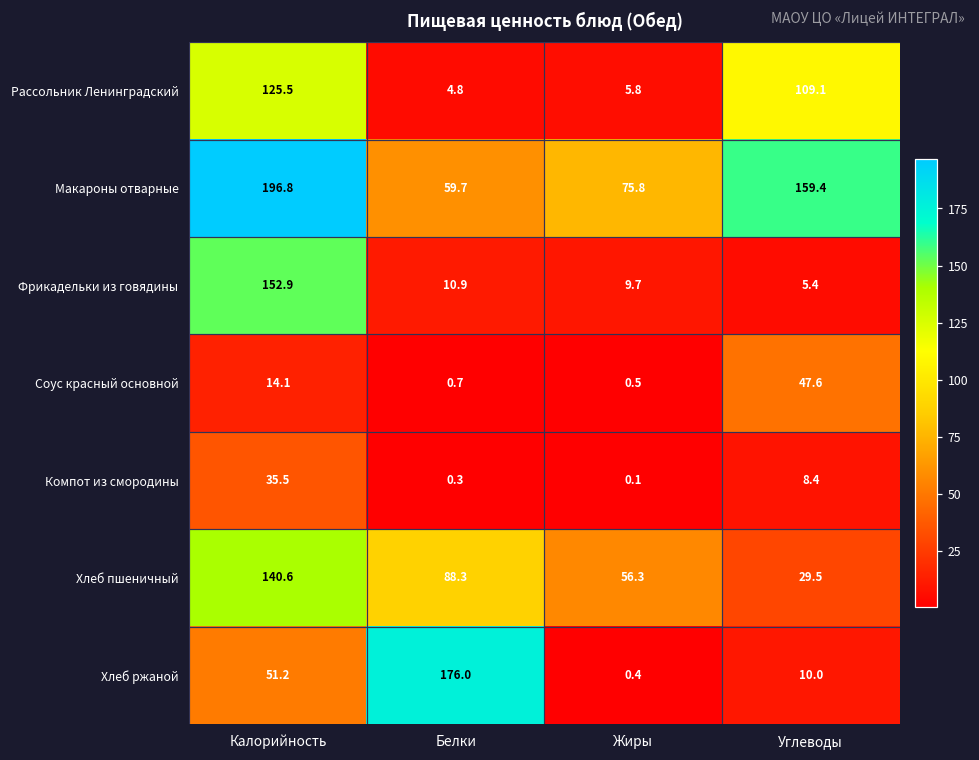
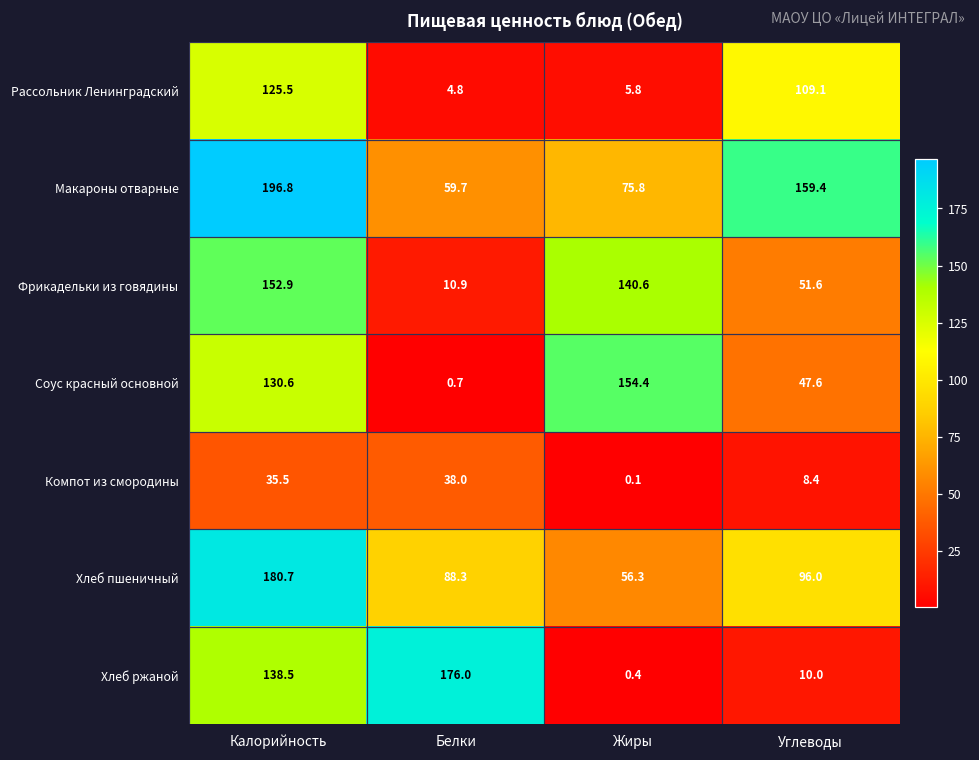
Фрикадельки из говядины, Жиры: 9.7 -> 140.6
Фрикадельки из говядины, Углеводы: 5.4 -> 51.6
Соус красный основной, Калорийность: 14.1 -> 130.6
Соус красный основной, Жиры: 0.5 -> 154.4
Компот из смородины, Белки: 0.3 -> 38.0
Хлеб пшеничный, Калорийность: 140.6 -> 180.7
Хлеб пшеничный, Углеводы: 29.5 -> 96.0
Хлеб ржаной, Калорийность: 51.2 -> 138.5
